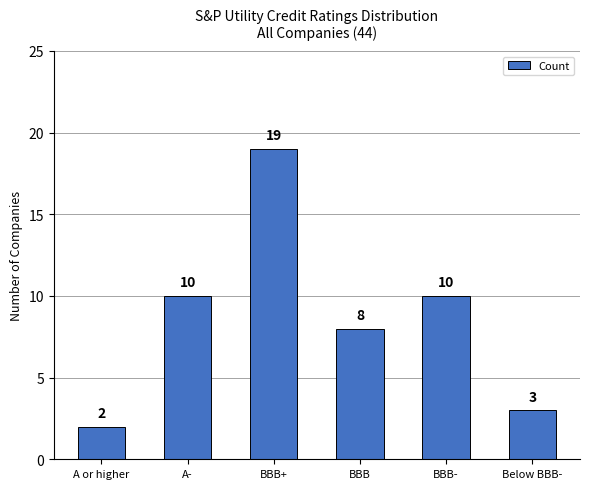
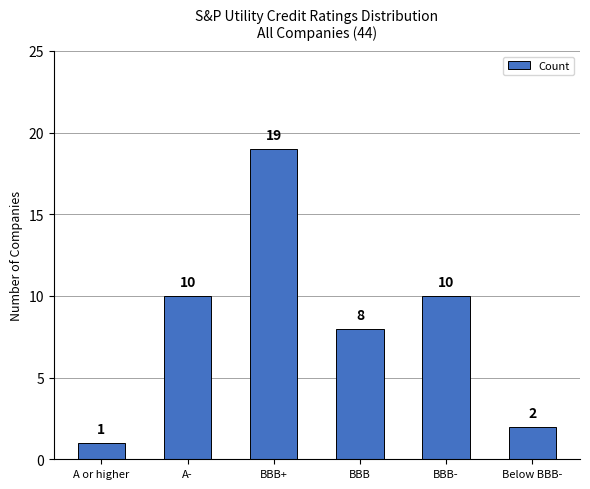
A or higher: 2 -> 1
Below BBB-: 3 -> 2
